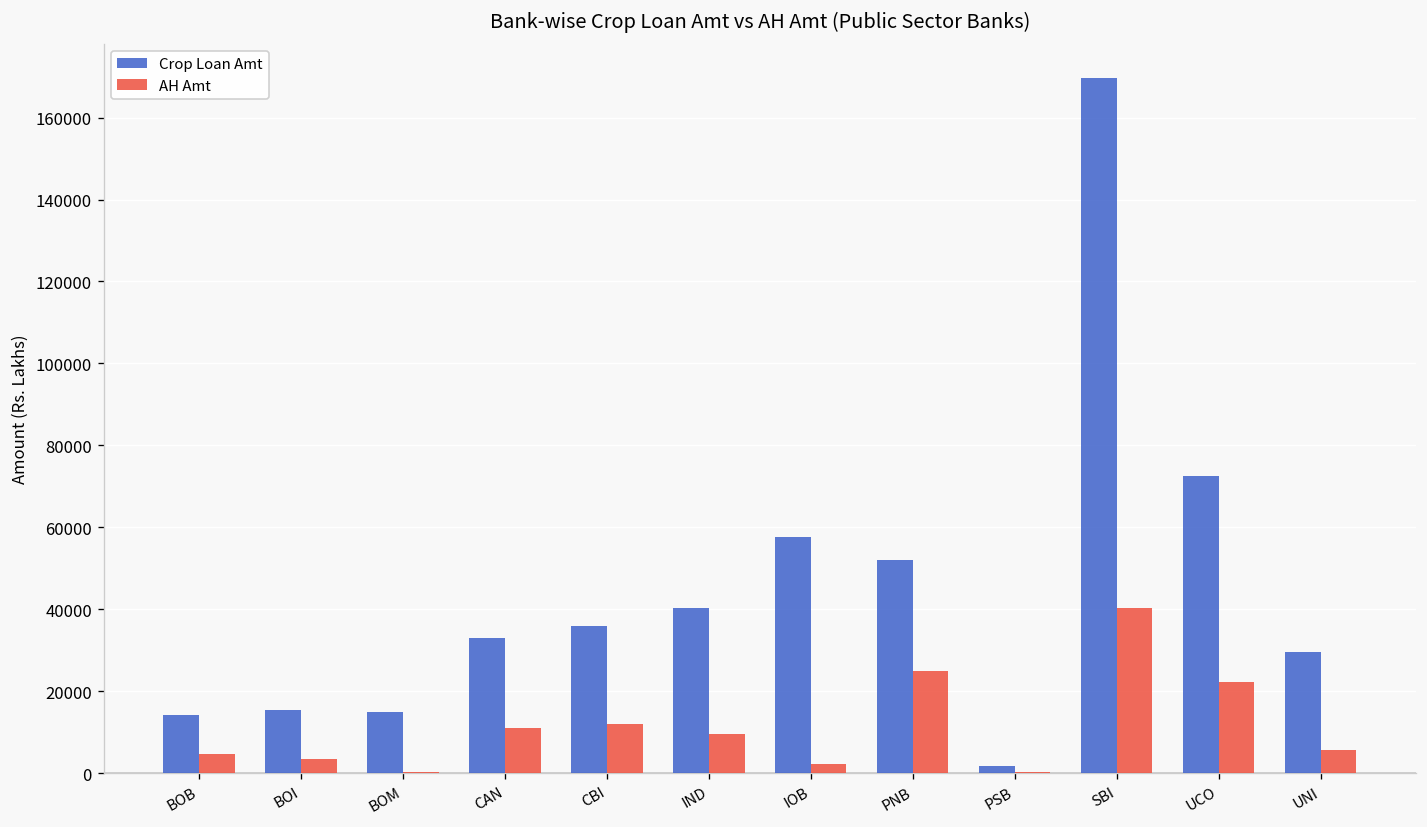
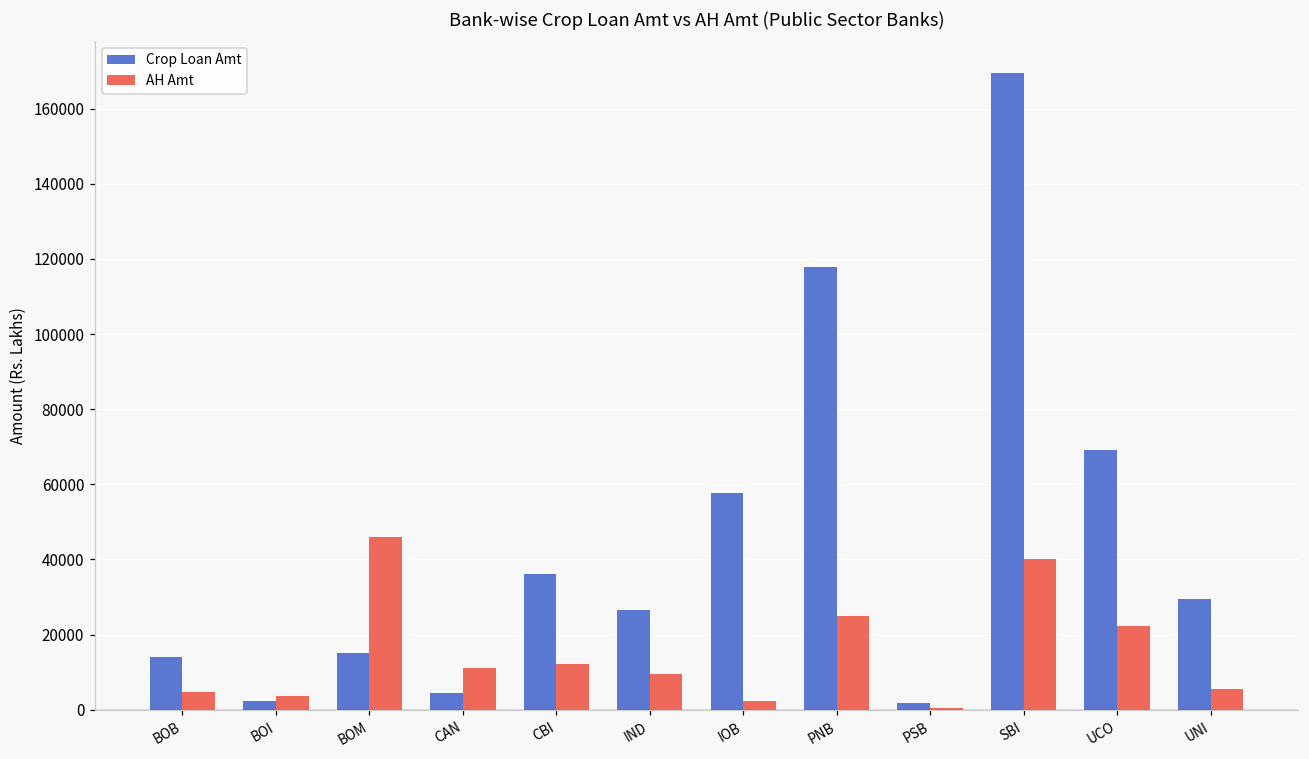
Crop Loan Amt, BOI: 16000 -> 2000
AH Amt, BOM: 0 -> 46000
Crop Loan Amt, CAN: 33000 -> 4000
Crop Loan Amt, IND: 40000 -> 27000
Crop Loan Amt, PNB: 52000 -> 118000
Crop Loan Amt, UCO: 73000 -> 69000
